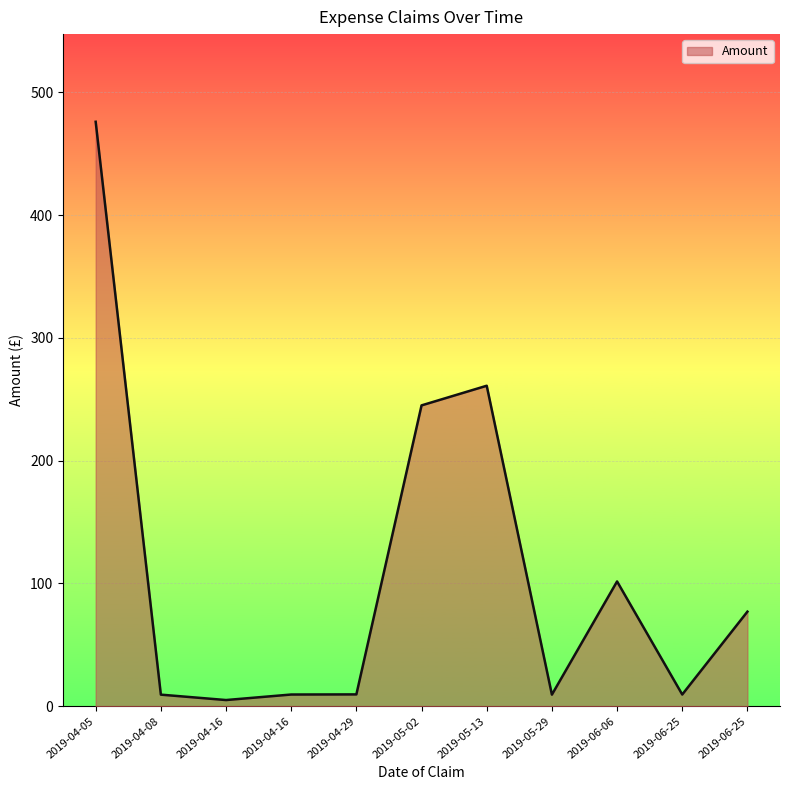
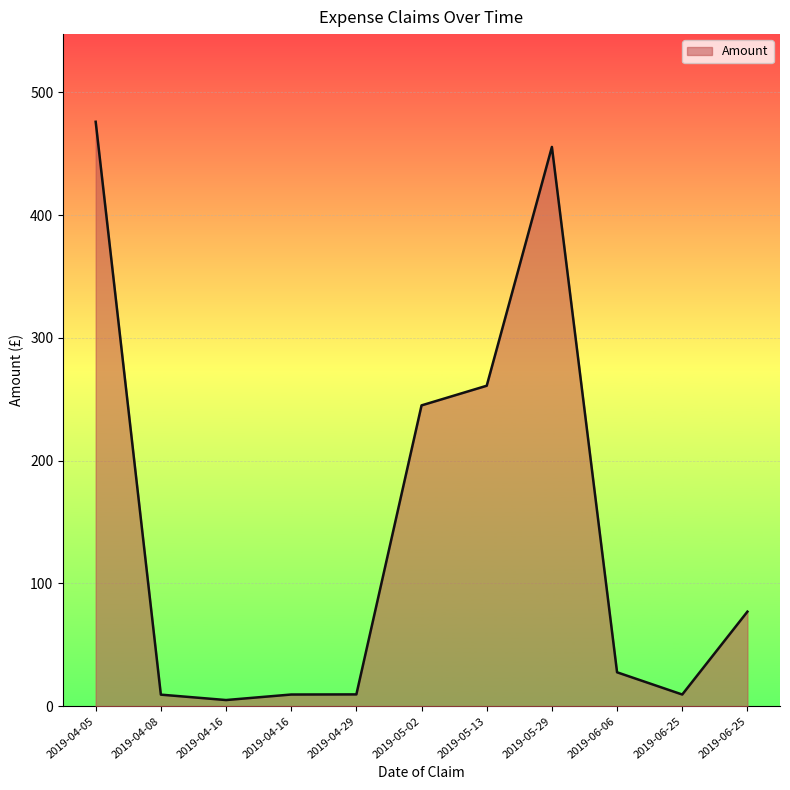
2019-05-29: 9 -> 456
2019-06-06: 102 -> 28
